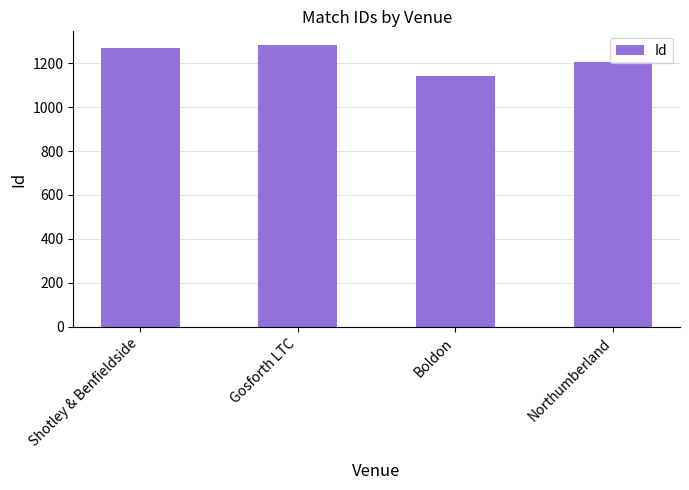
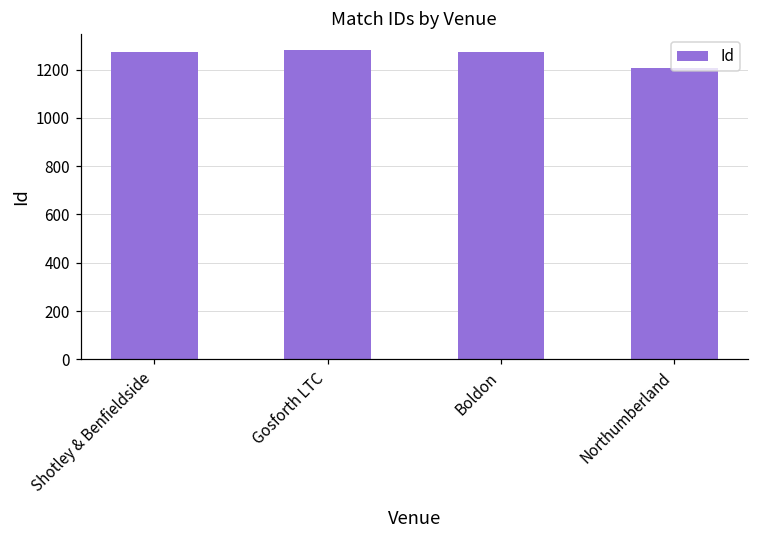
Boldon: 1140 -> 1270
